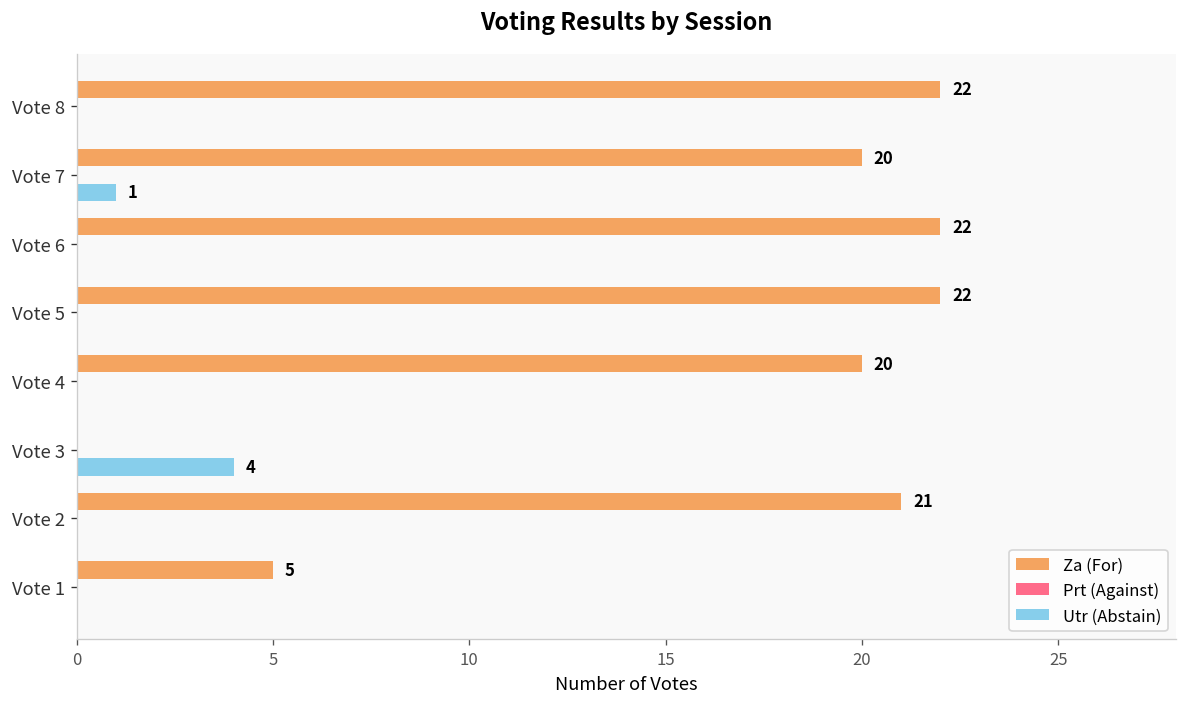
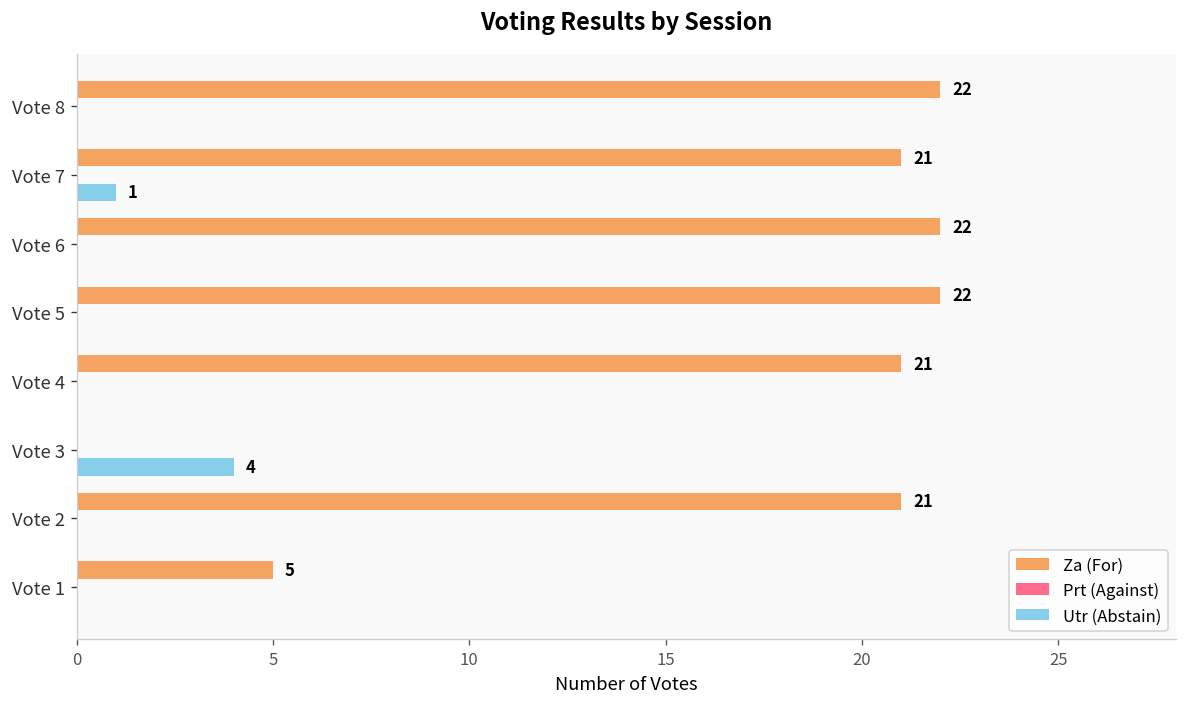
Za (For), Vote 7: 20 -> 21
Za (For), Vote 4: 20 -> 21
